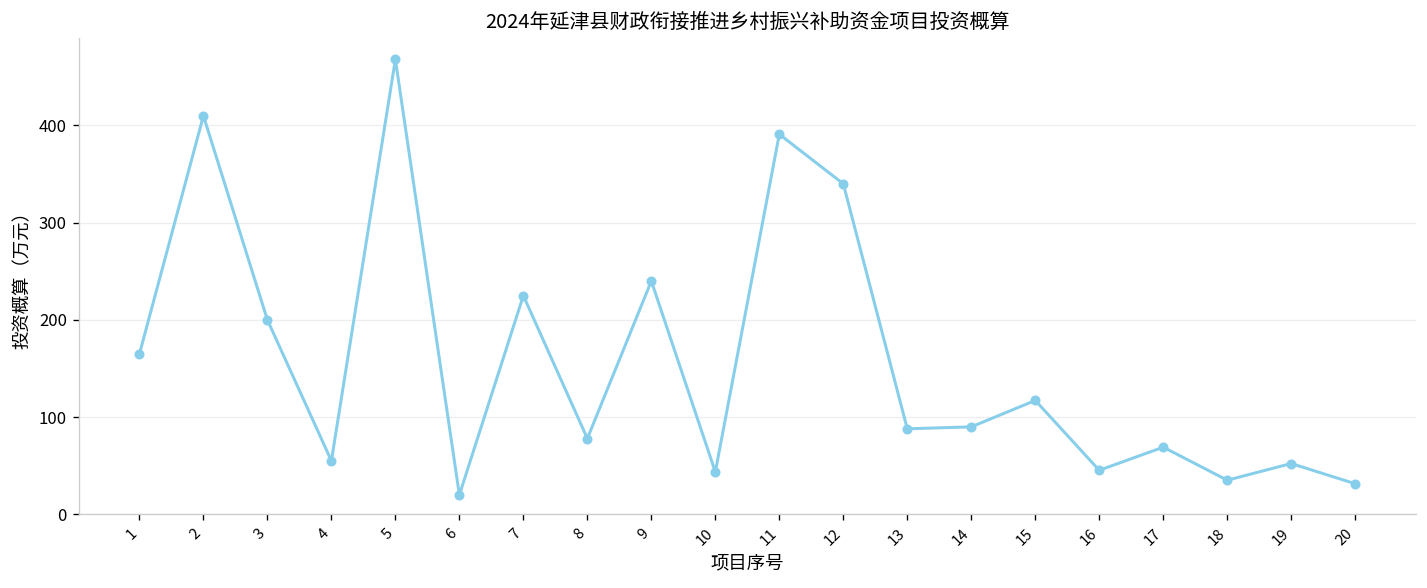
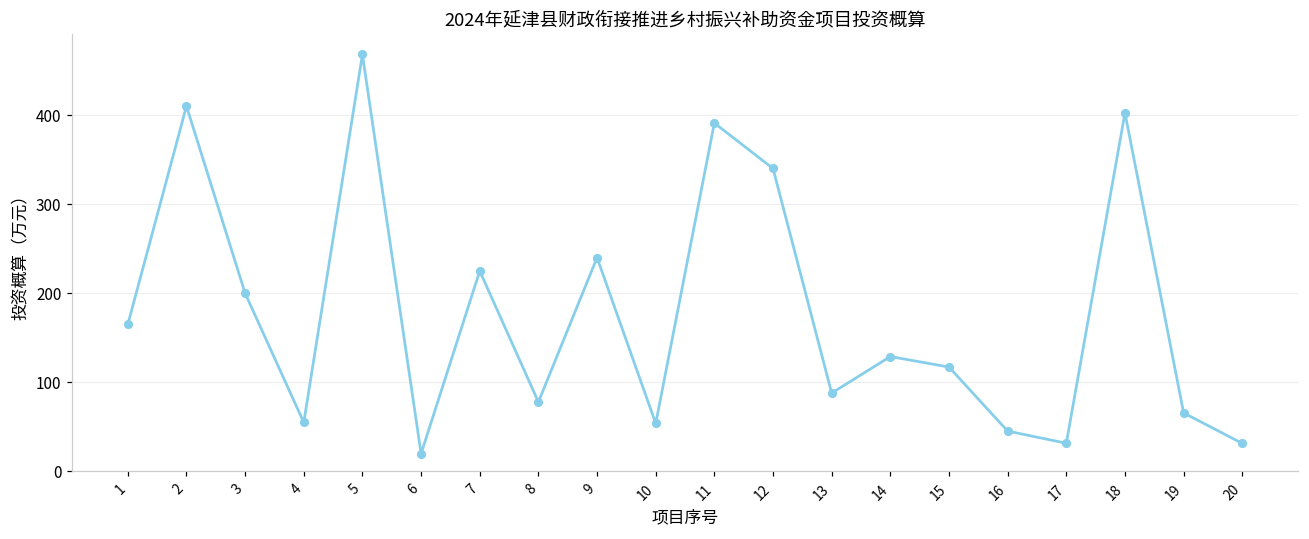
10: 40 -> 50
14: 90 -> 130
17: 70 -> 30
18: 40 -> 400
19: 50 -> 70
